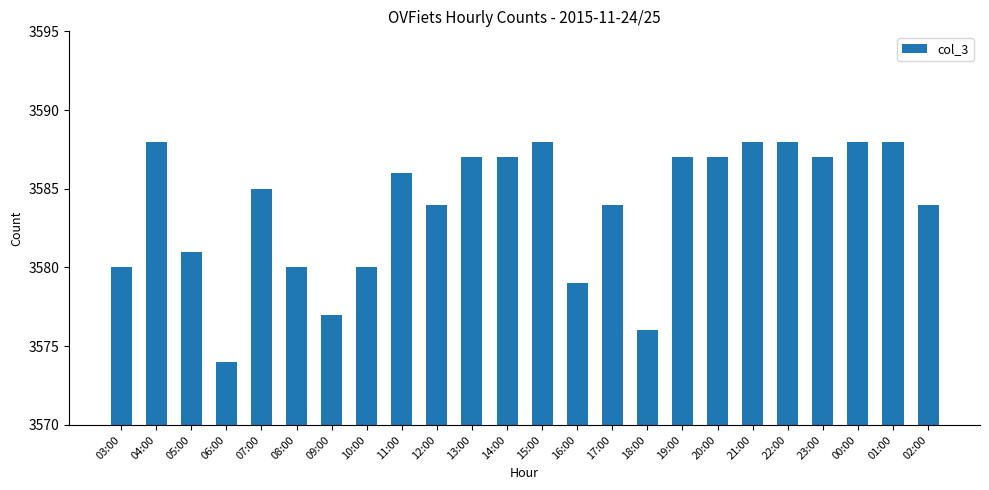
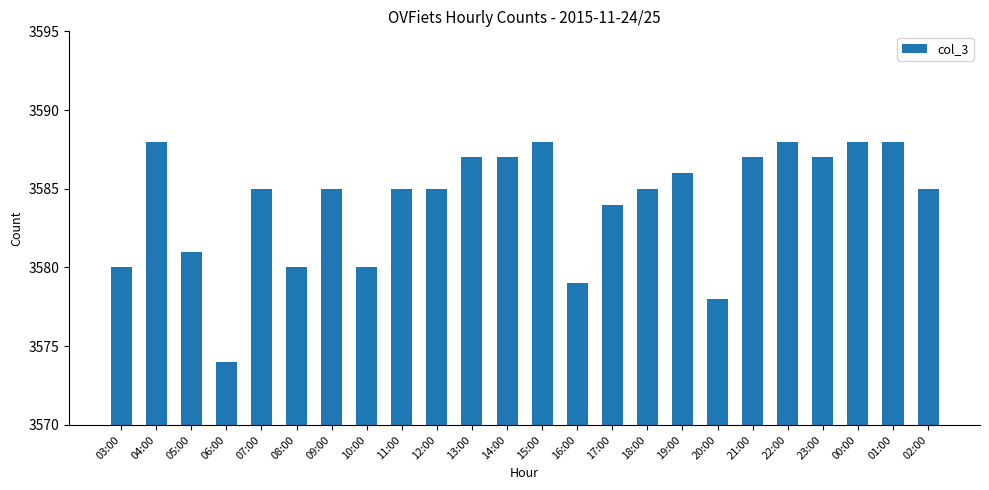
09:00: 3577 -> 3585
11:00: 3586 -> 3585
12:00: 3584 -> 3585
18:00: 3576 -> 3585
19:00: 3587 -> 3586
20:00: 3587 -> 3578
21:00: 3588 -> 3587
02:00: 3584 -> 3585
